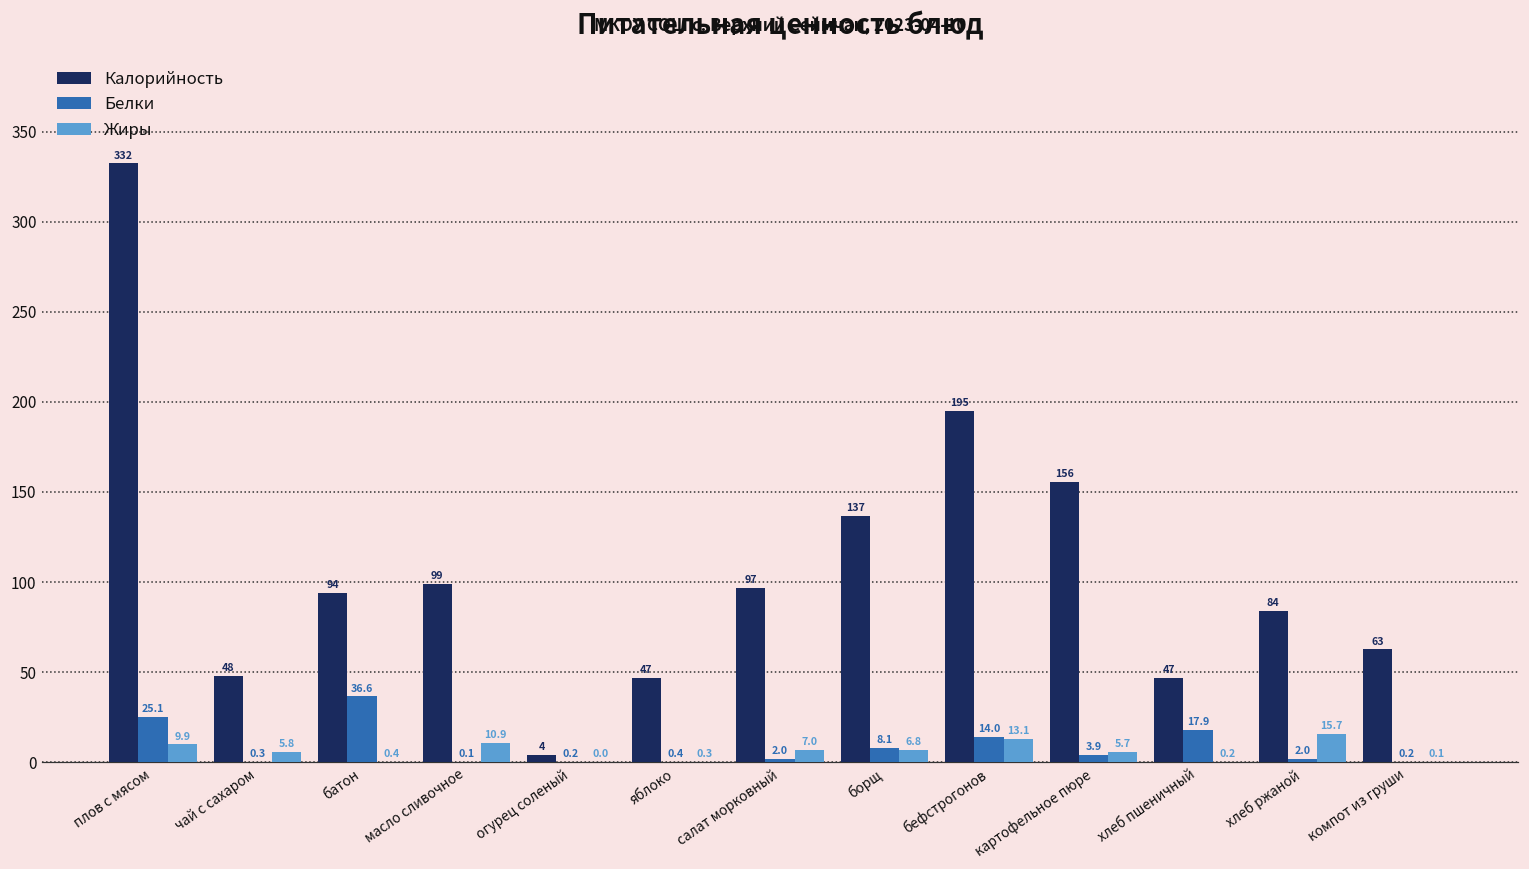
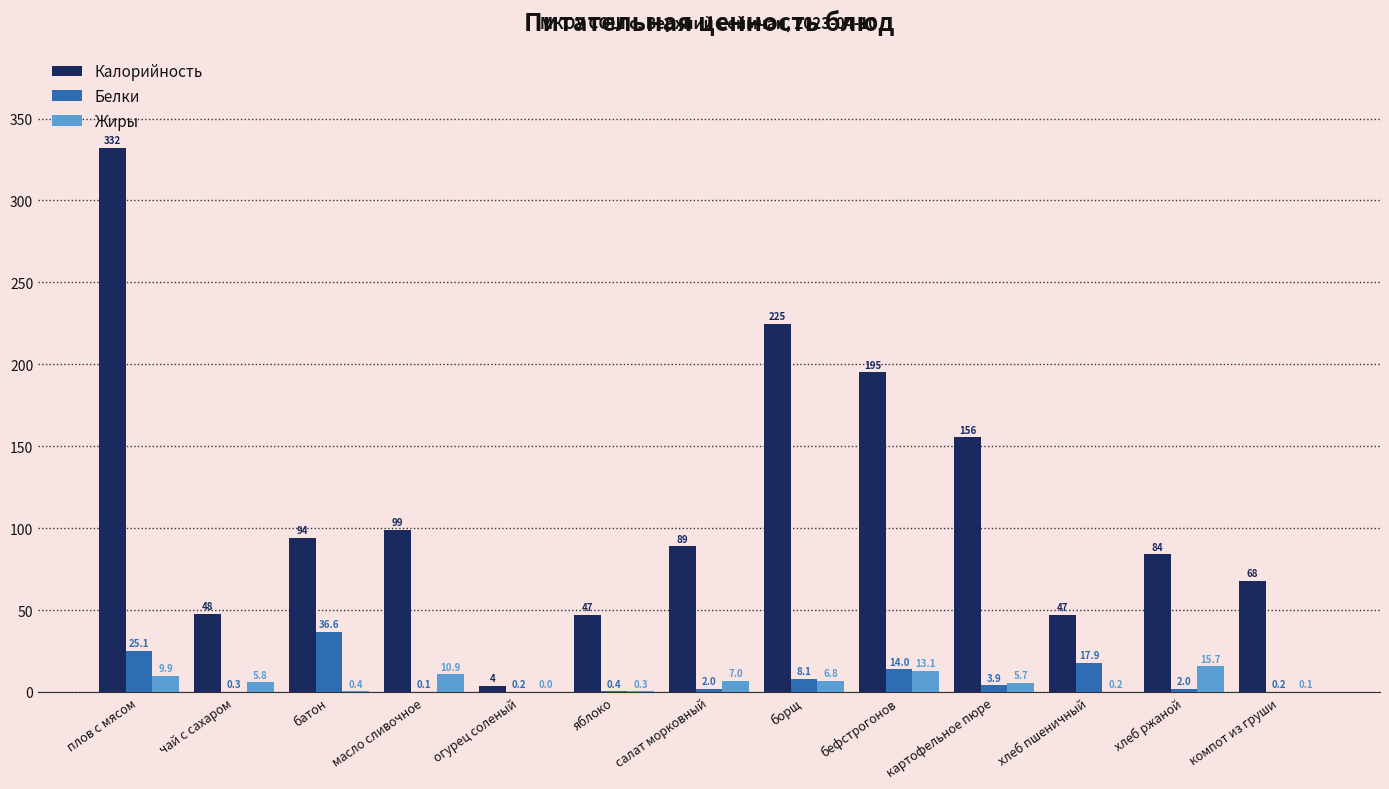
Калорийность, салат морковный: 97 -> 89
Калорийность, борщ: 137 -> 225
Калорийность, компот из груши: 63 -> 68
